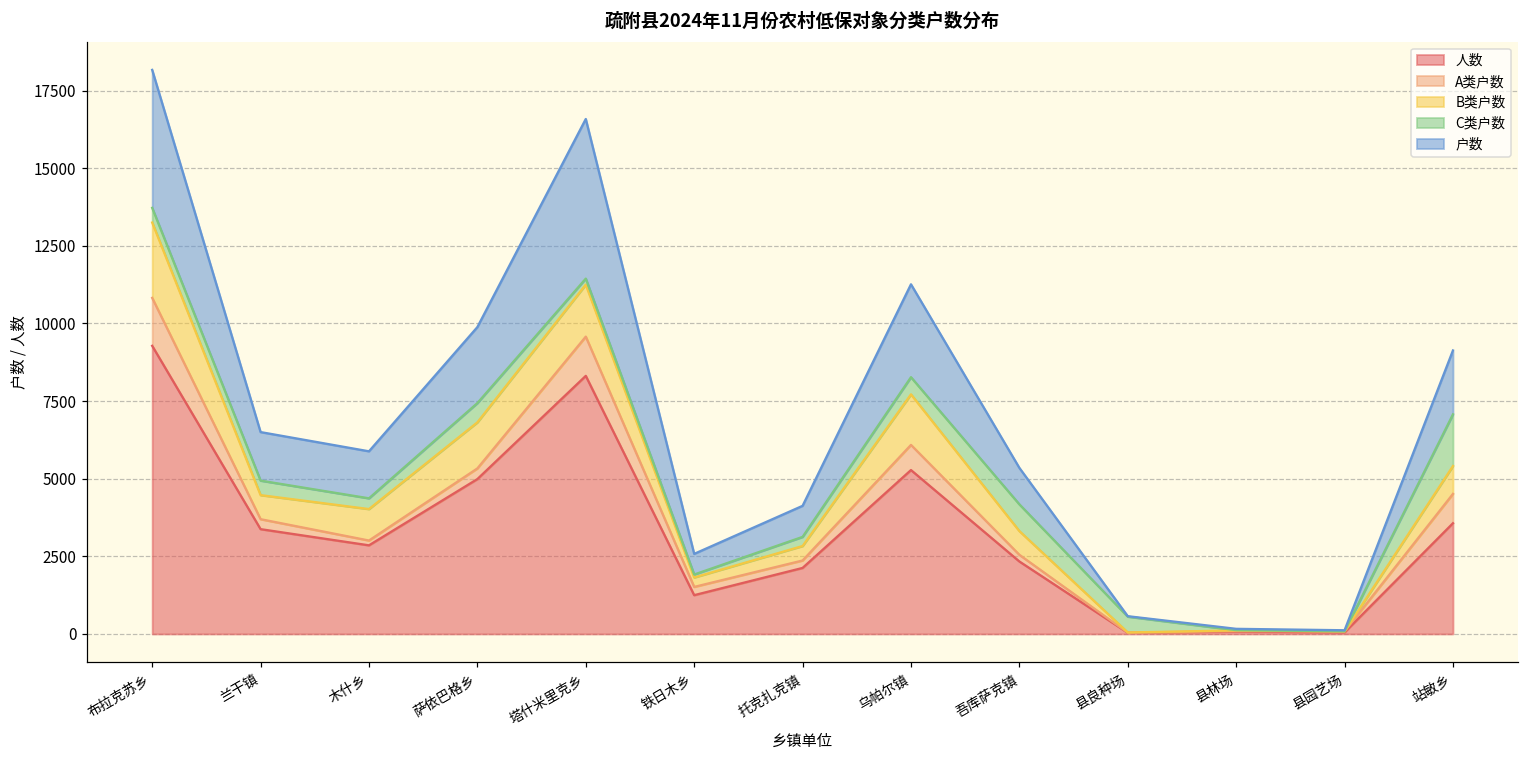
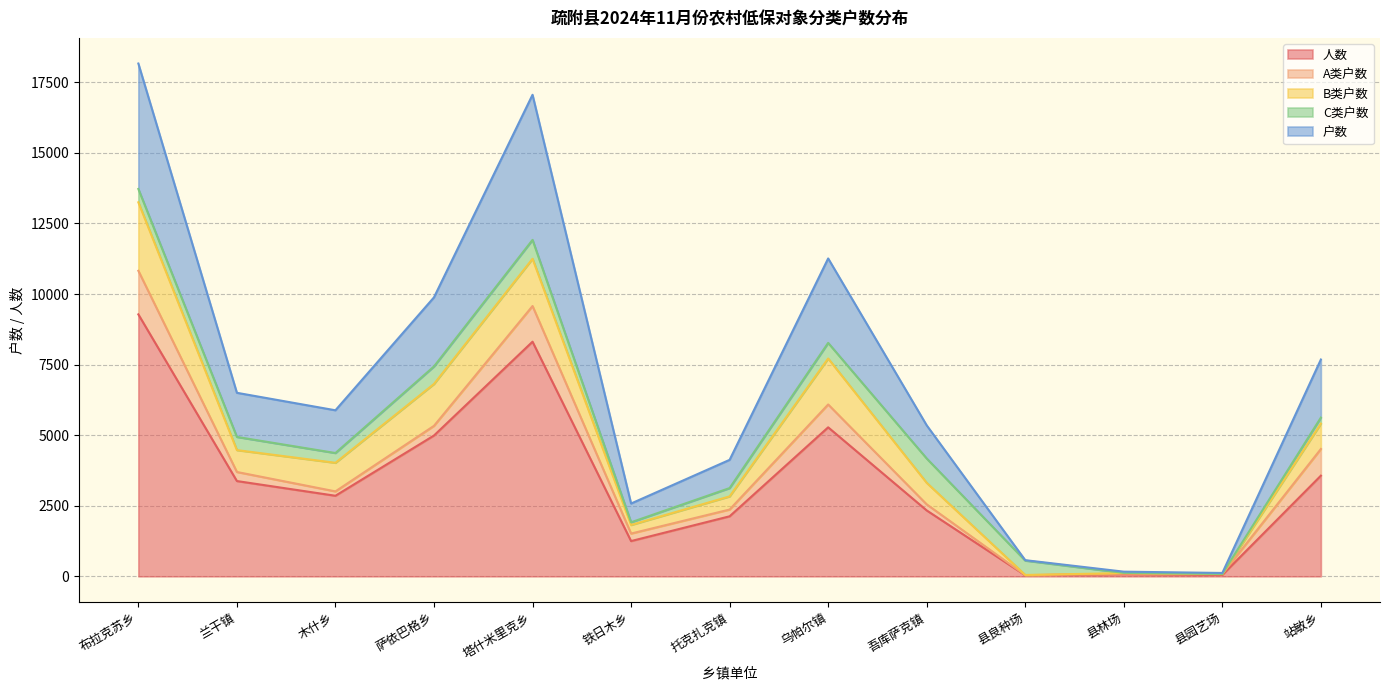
C类户数, 塔什米里克乡: 200 -> 700
C类户数, 站敏乡: 1700 -> 200
